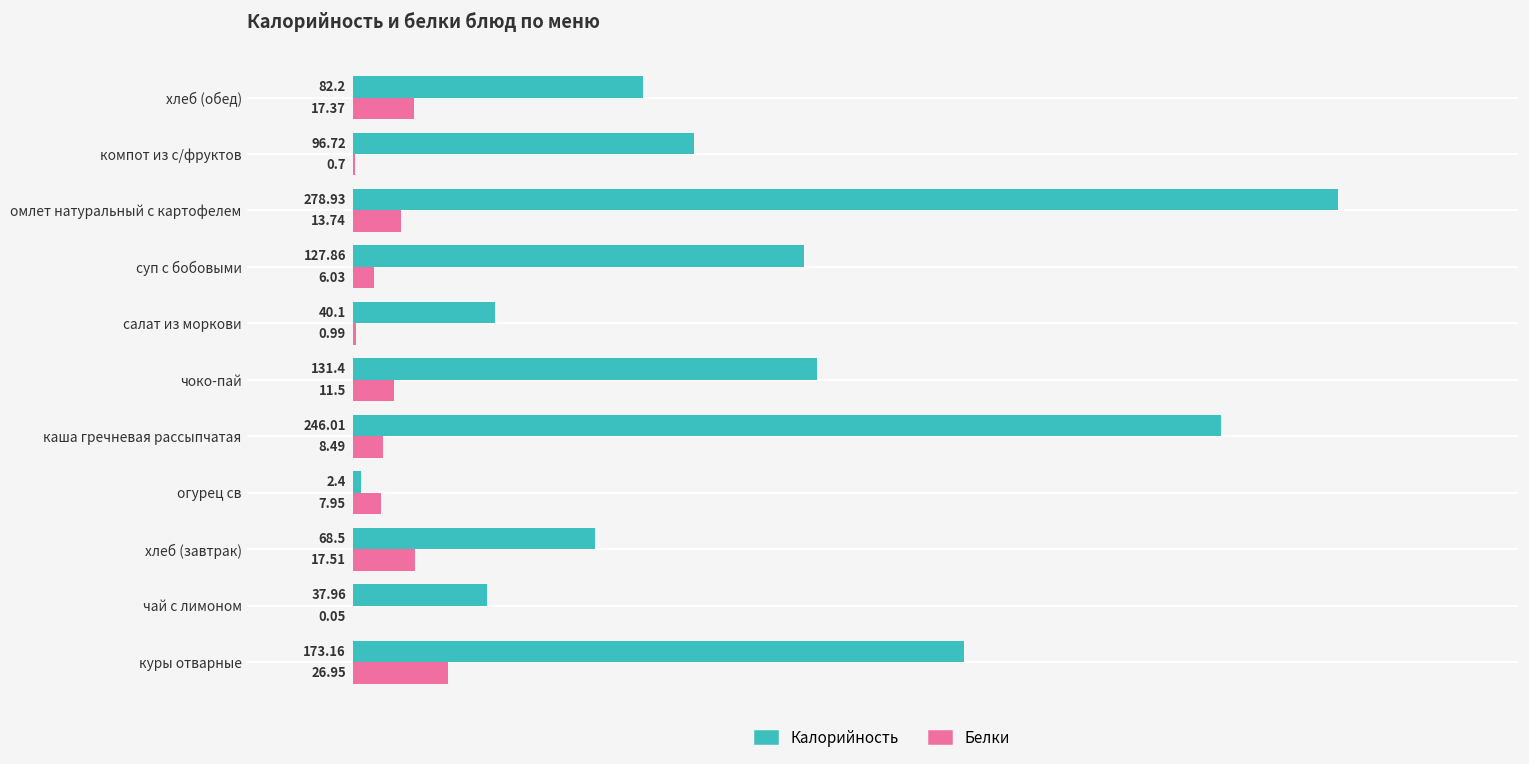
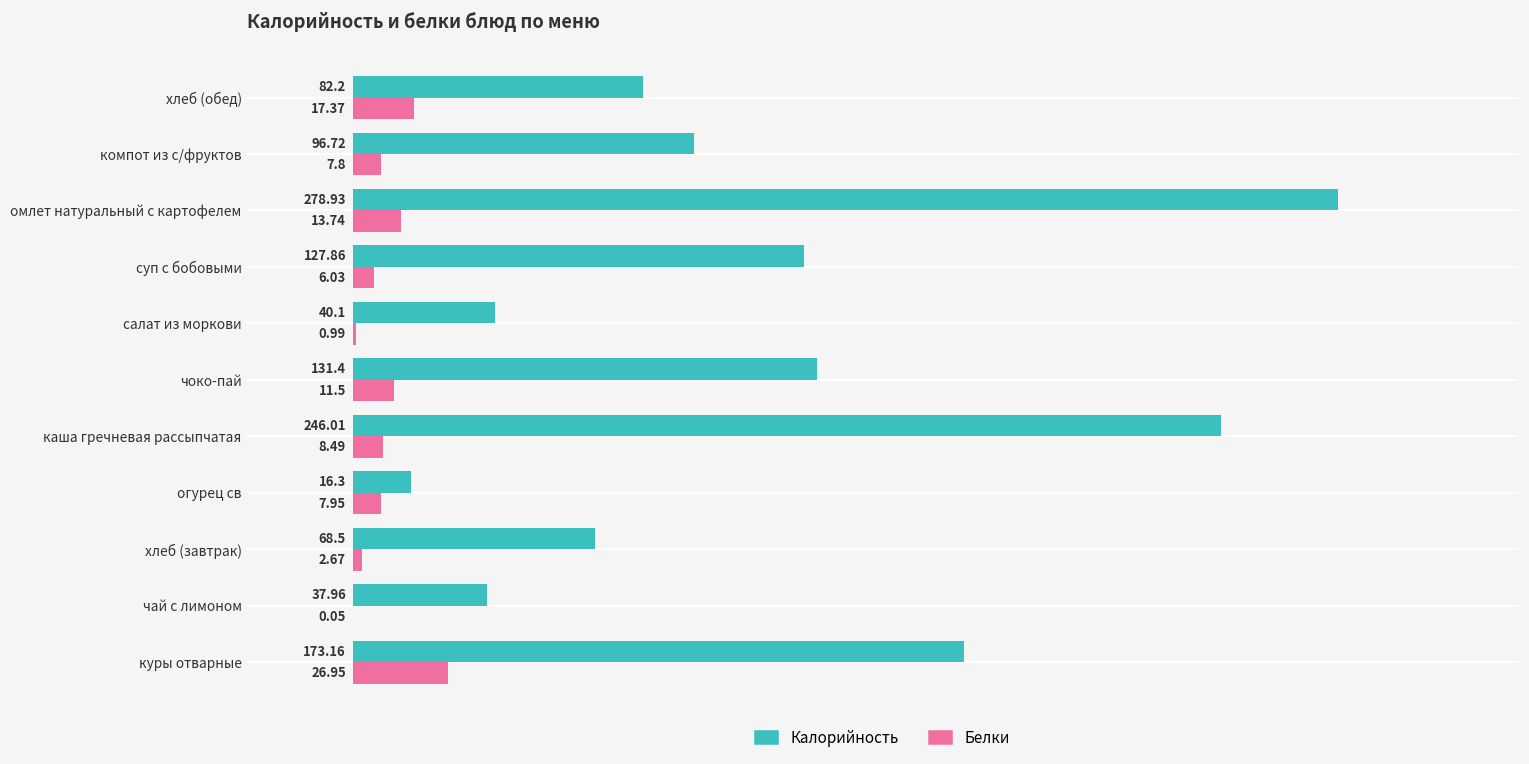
Белки, компот из с/фруктов: 0.7 -> 7.8
Калорийность, огурец св: 2.4 -> 16.3
Белки, хлеб (завтрак): 17.51 -> 2.67
